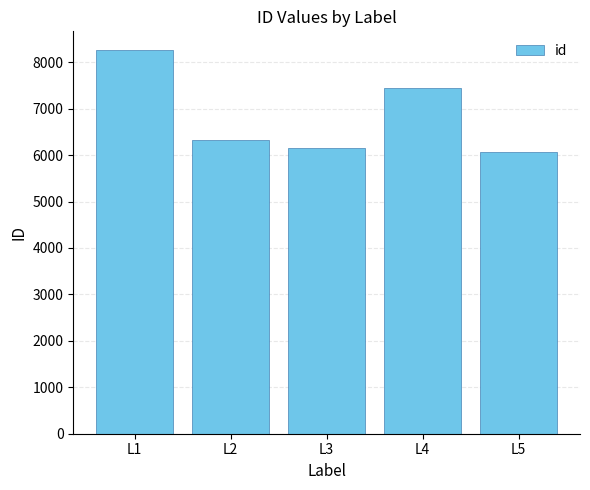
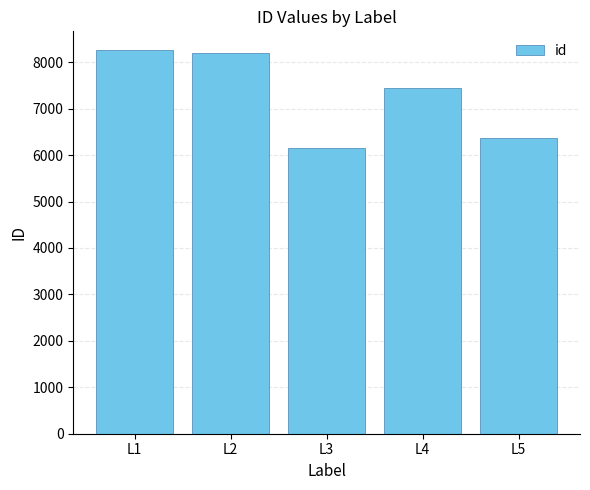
L2: 6300 -> 8200
L5: 6100 -> 6400
